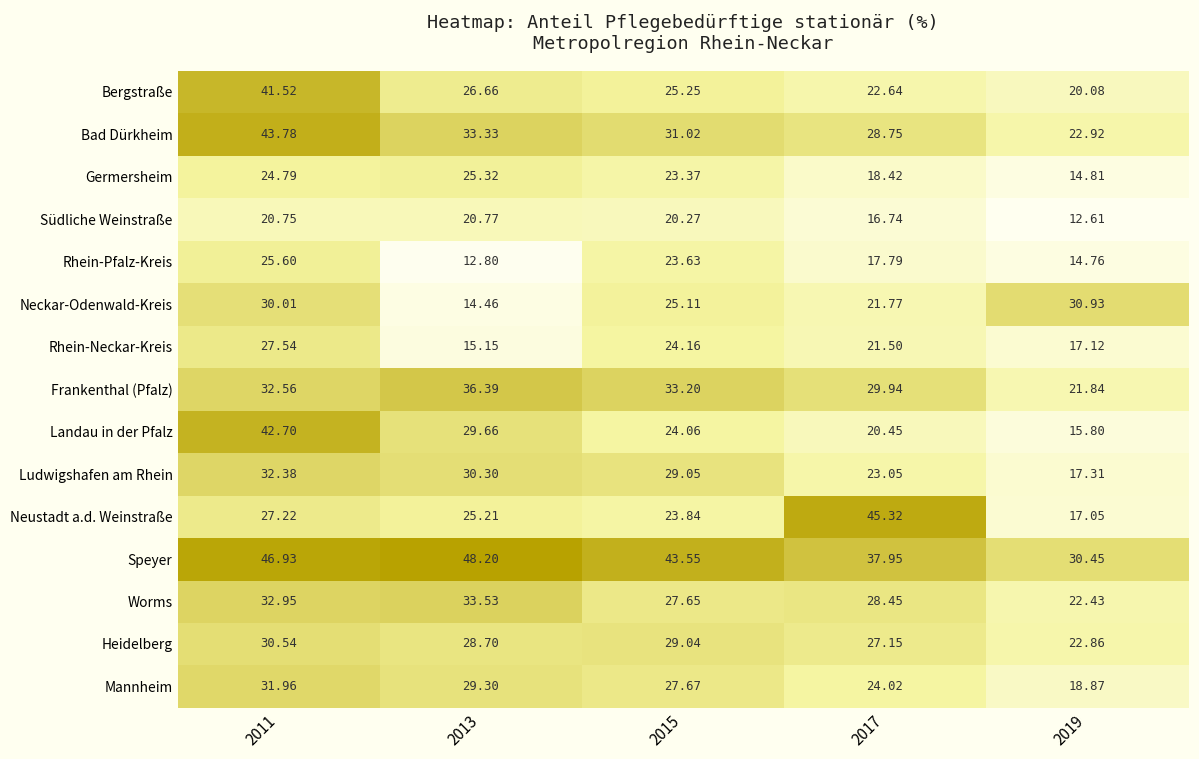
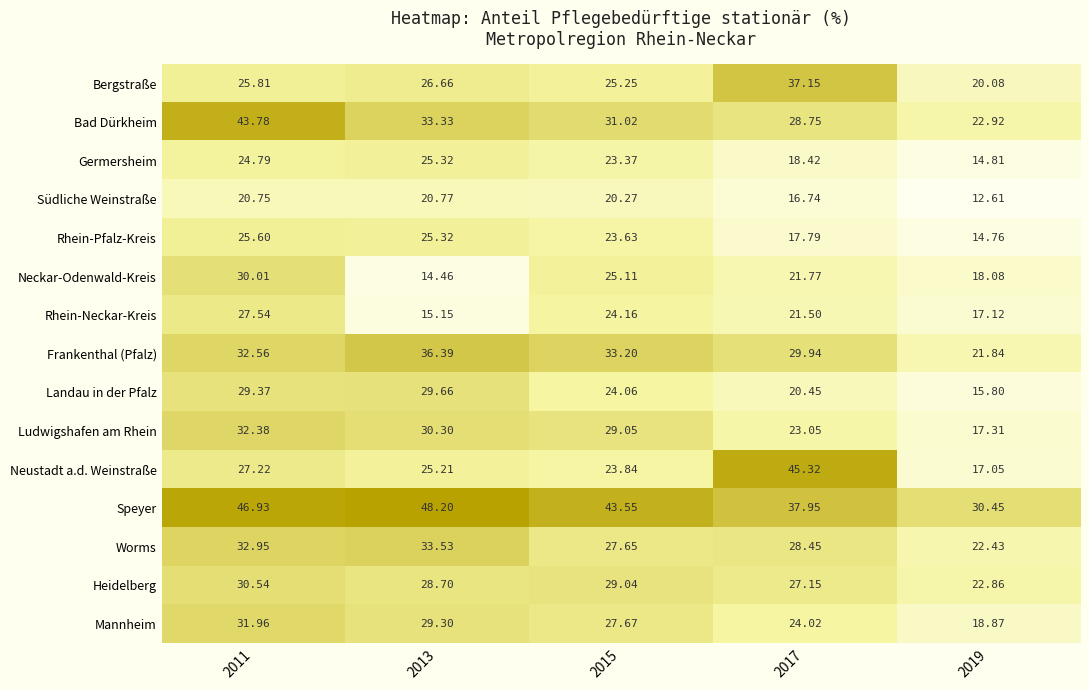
Bergstraße, 2011: 41.52 -> 25.81
Bergstraße, 2017: 22.64 -> 37.15
Rhein-Pfalz-Kreis, 2013: 12.80 -> 25.32
Neckar-Odenwald-Kreis, 2019: 30.93 -> 18.08
Landau in der Pfalz, 2011: 42.70 -> 29.37
